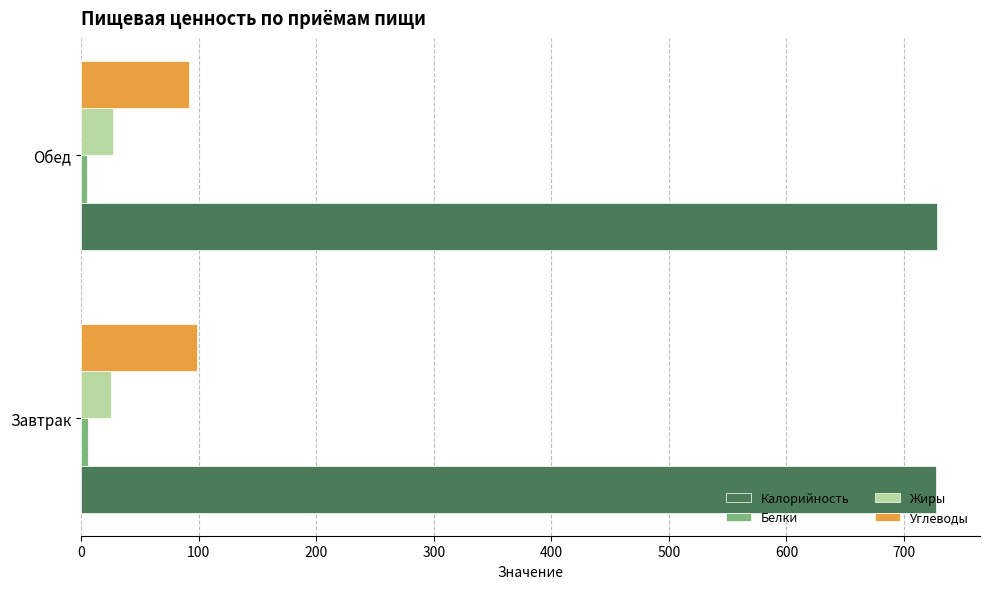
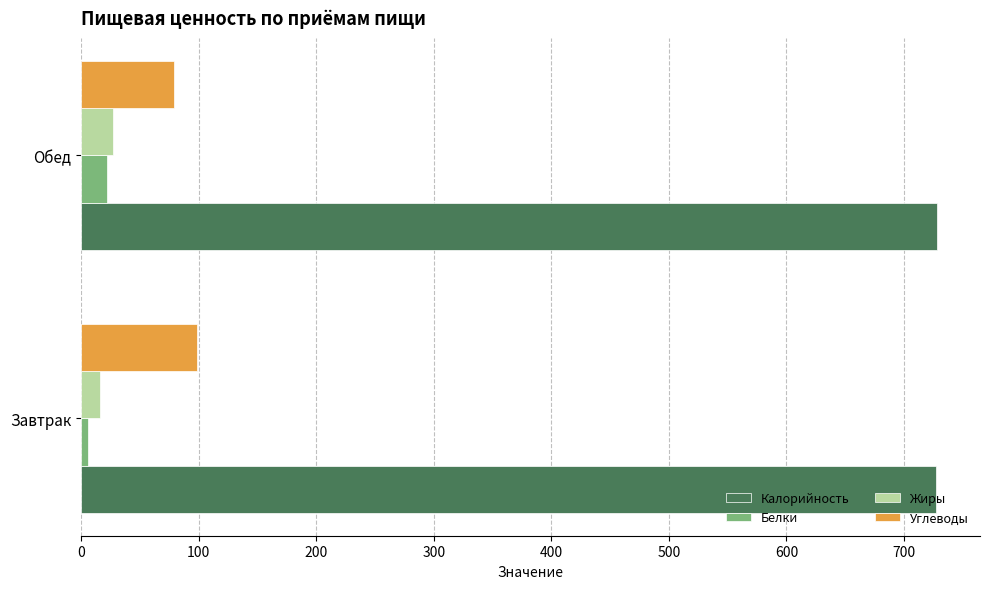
Углеводы, Обед: 92 -> 79
Белки, Обед: 5 -> 22
Жиры, Завтрак: 25 -> 16
